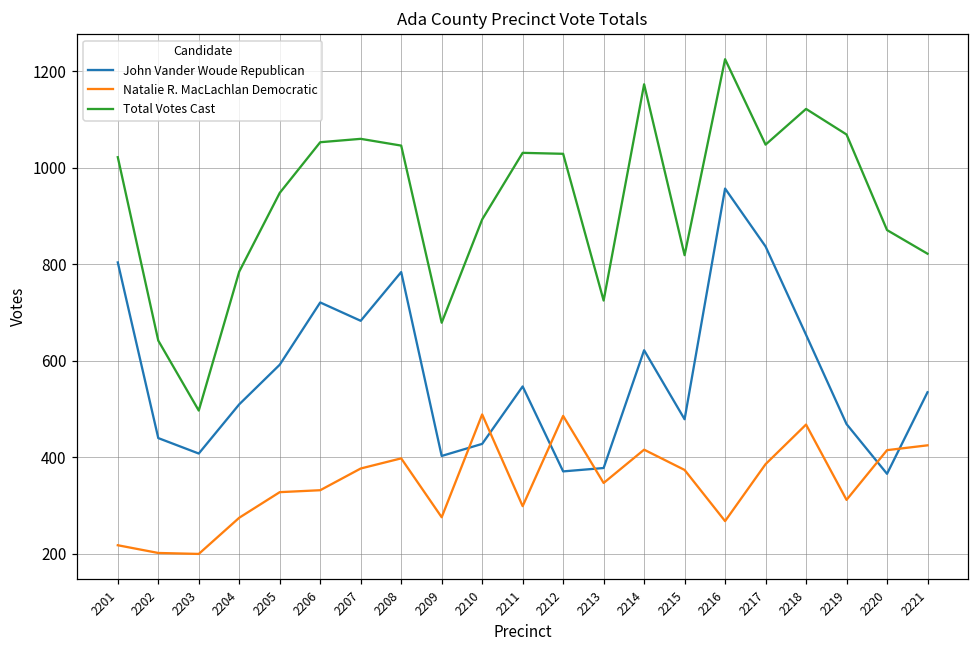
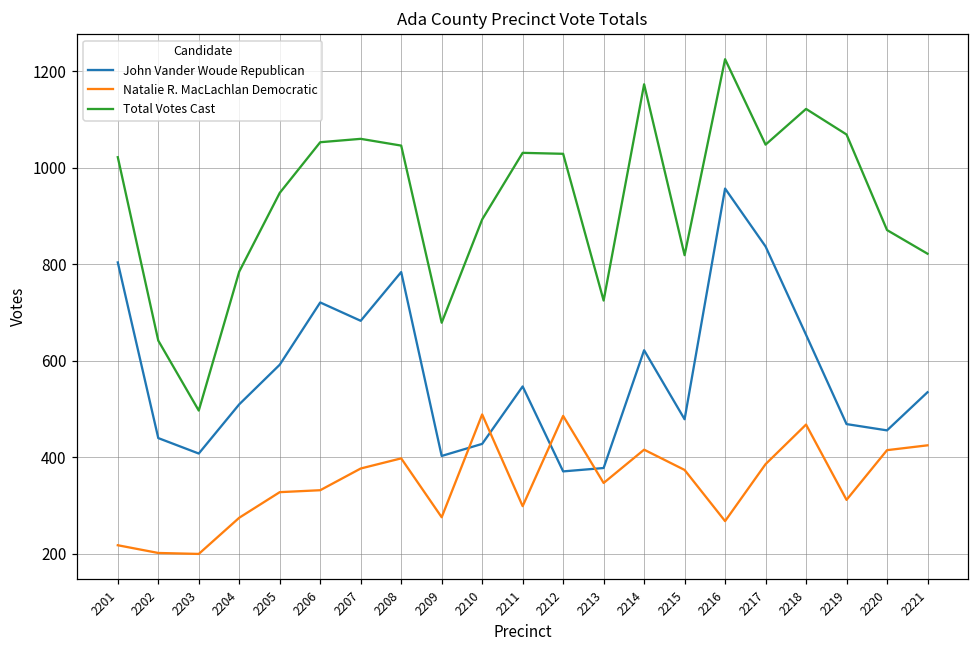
John Vander Woude Republican, 2220: 370 -> 460
